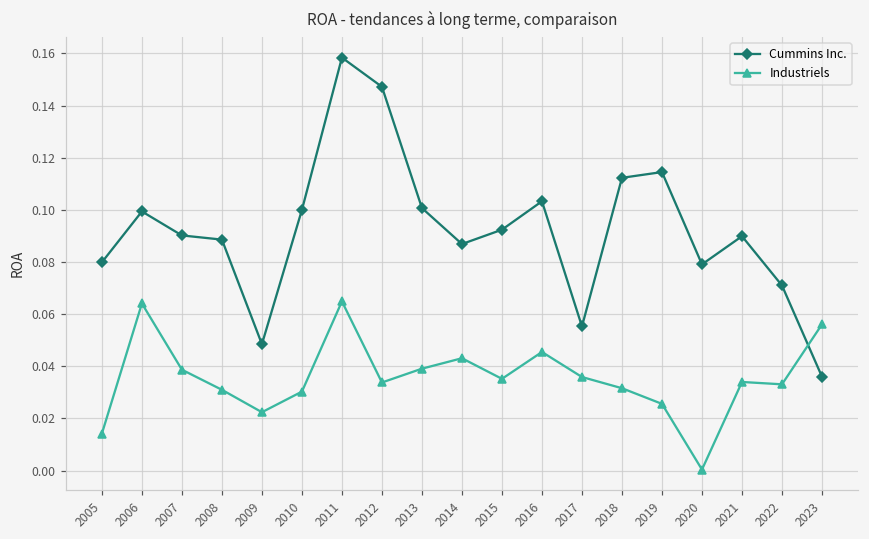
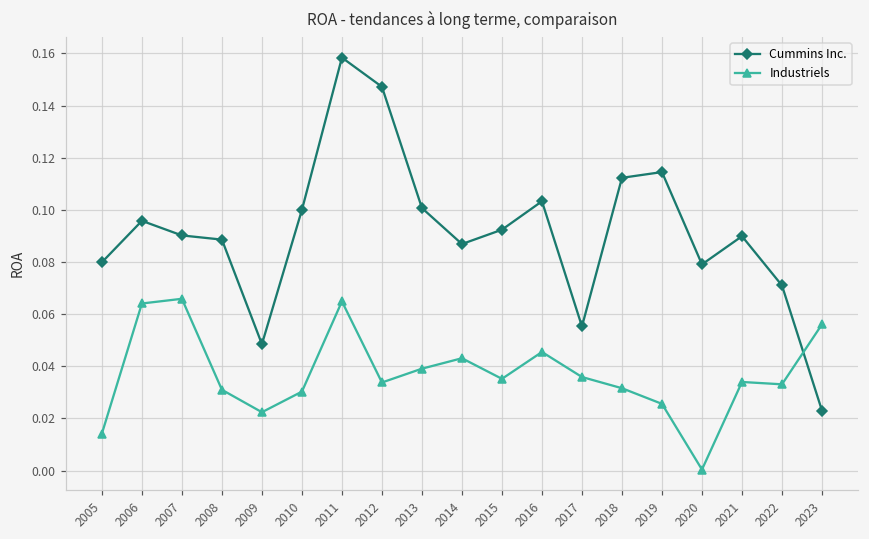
Cummins Inc., 2006: 0.099 -> 0.096
Industriels, 2007: 0.039 -> 0.066
Cummins Inc., 2023: 0.036 -> 0.023
